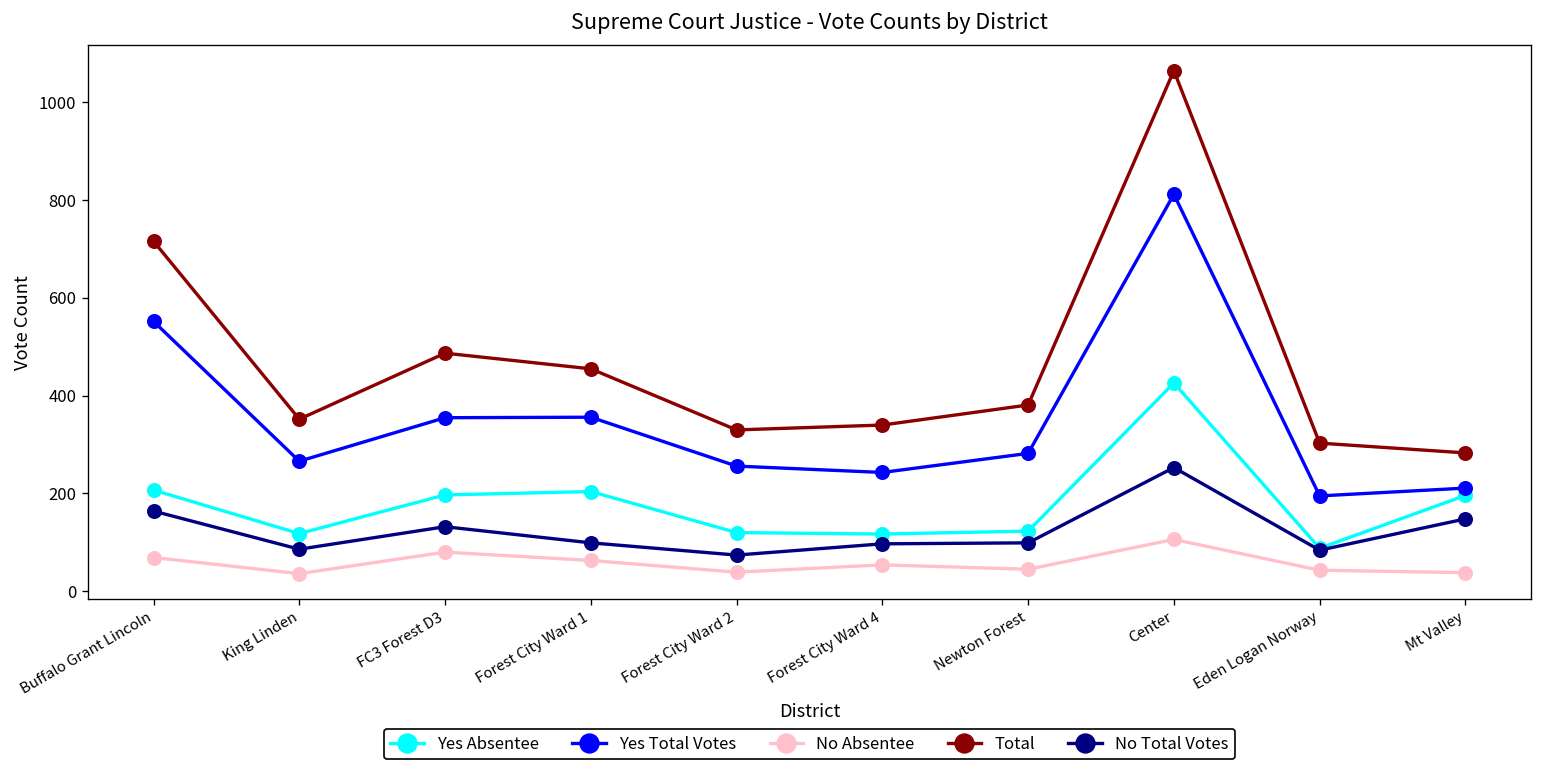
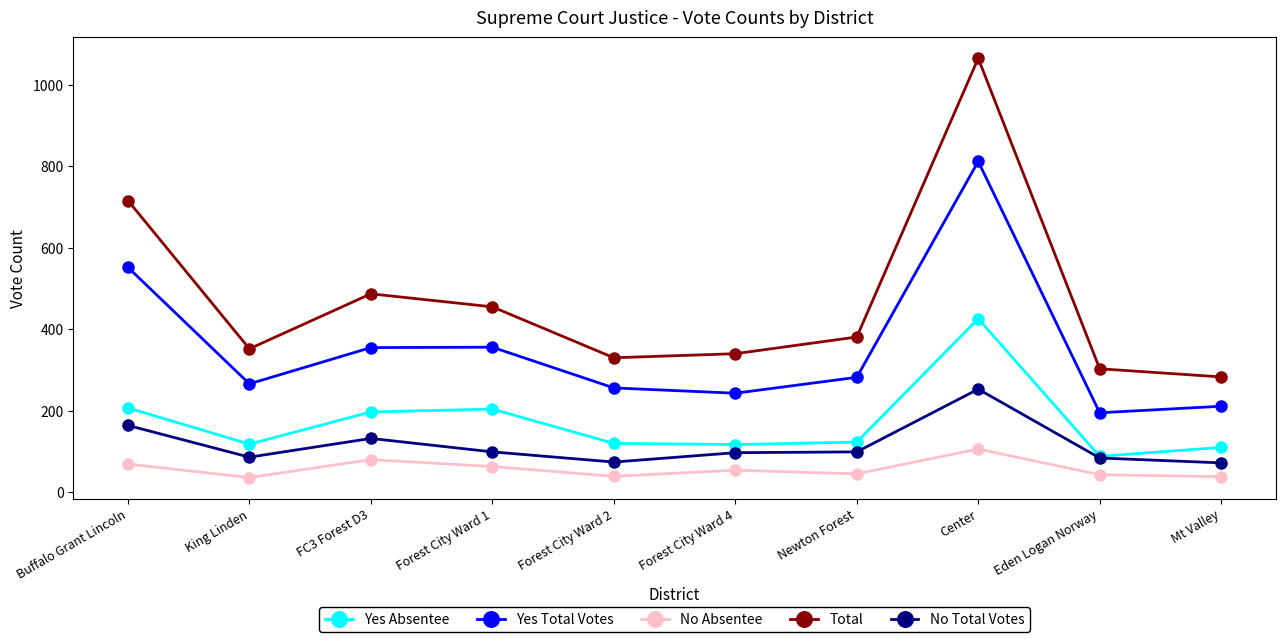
Yes Absentee, Mt Valley: 200 -> 110
No Total Votes, Mt Valley: 150 -> 70
